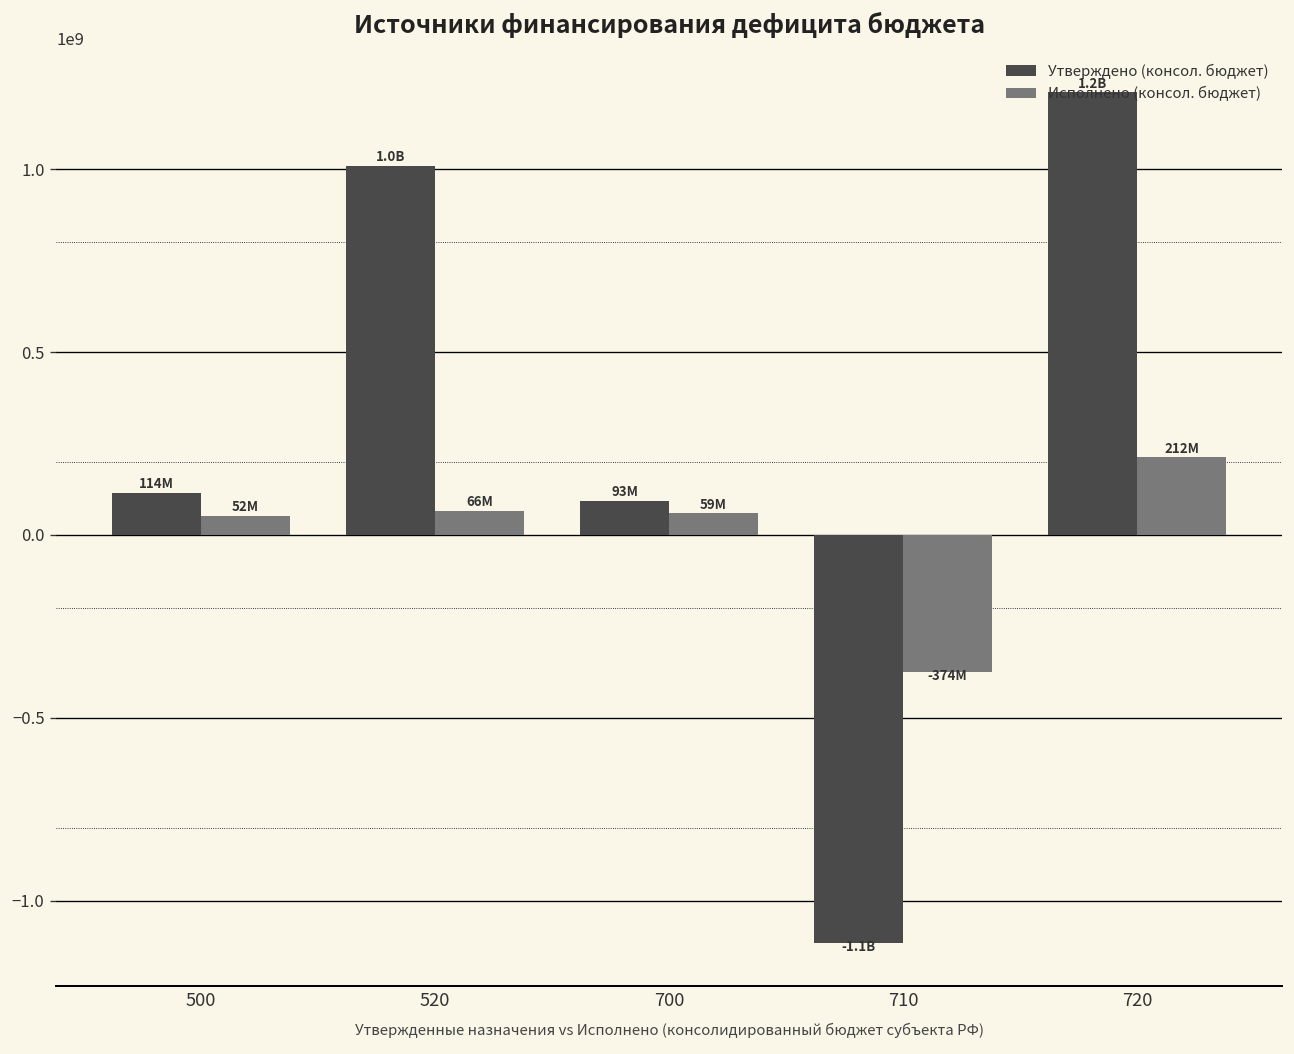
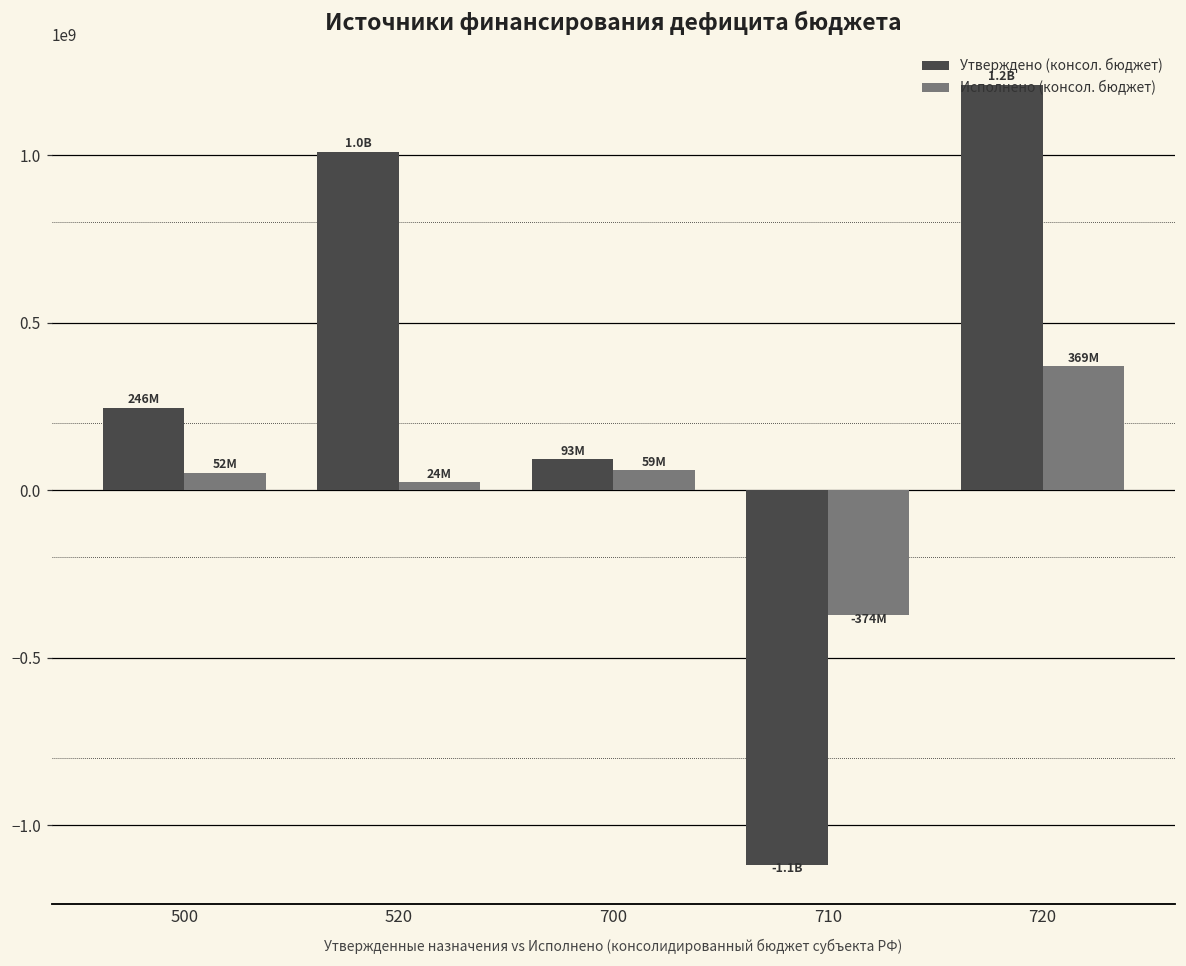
Утверждено (консол. бюджет), 500: 114M -> 246M
Исполнено (консол. бюджет), 520: 66M -> 24M
Исполнено (консол. бюджет), 720: 212M -> 369M
